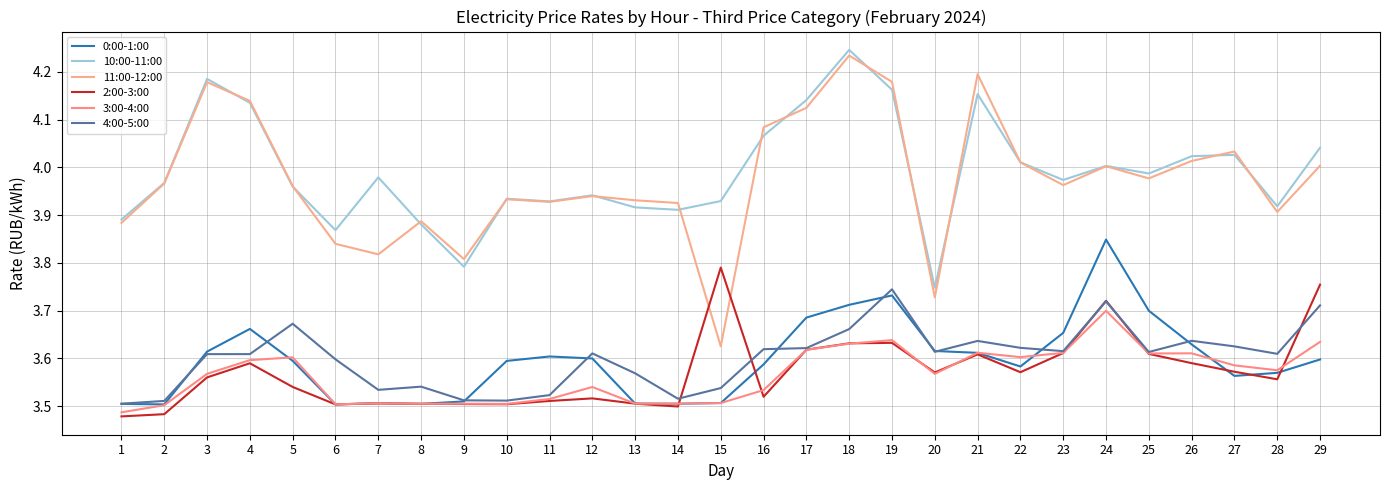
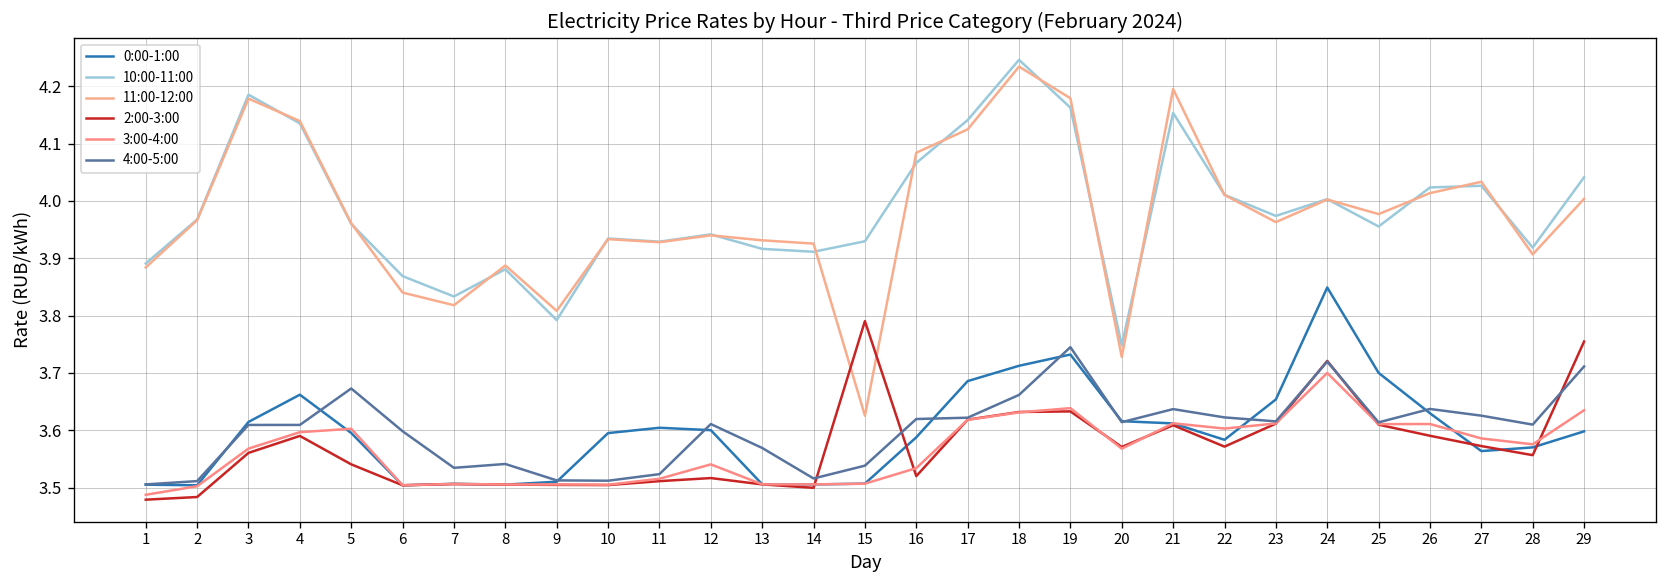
10:00-11:00, 7: 3.98 -> 3.83
10:00-11:00, 25: 3.99 -> 3.96
